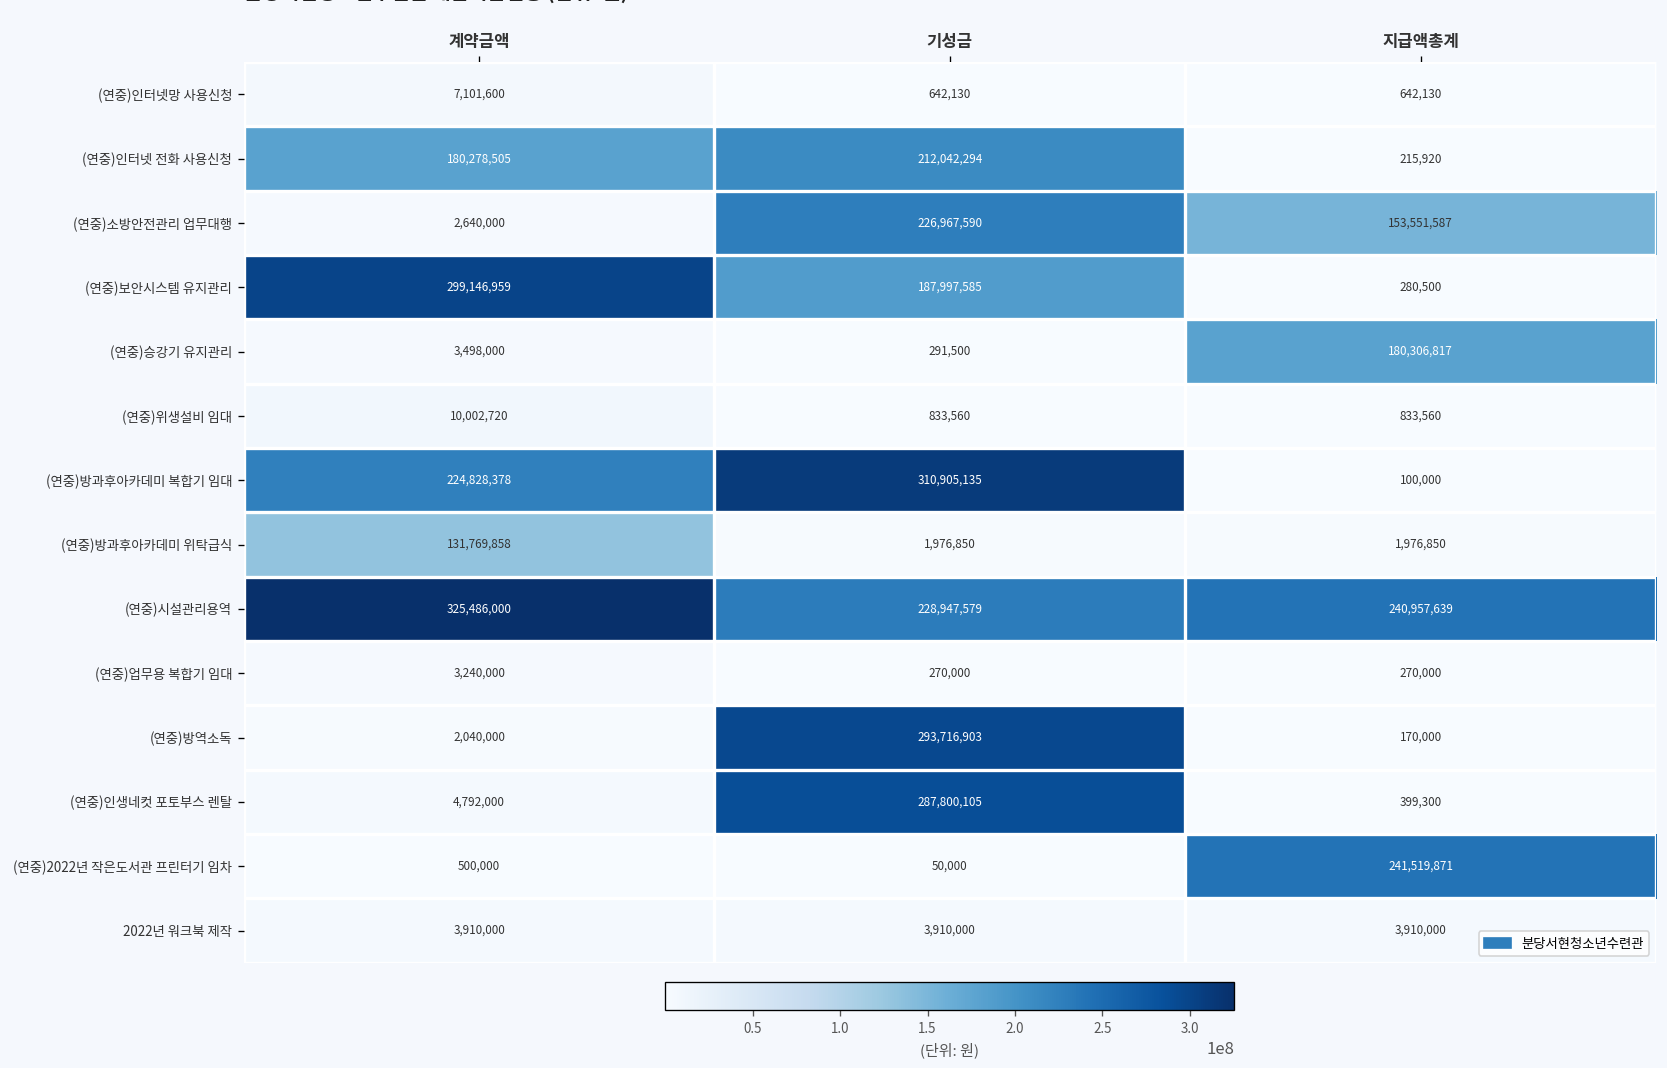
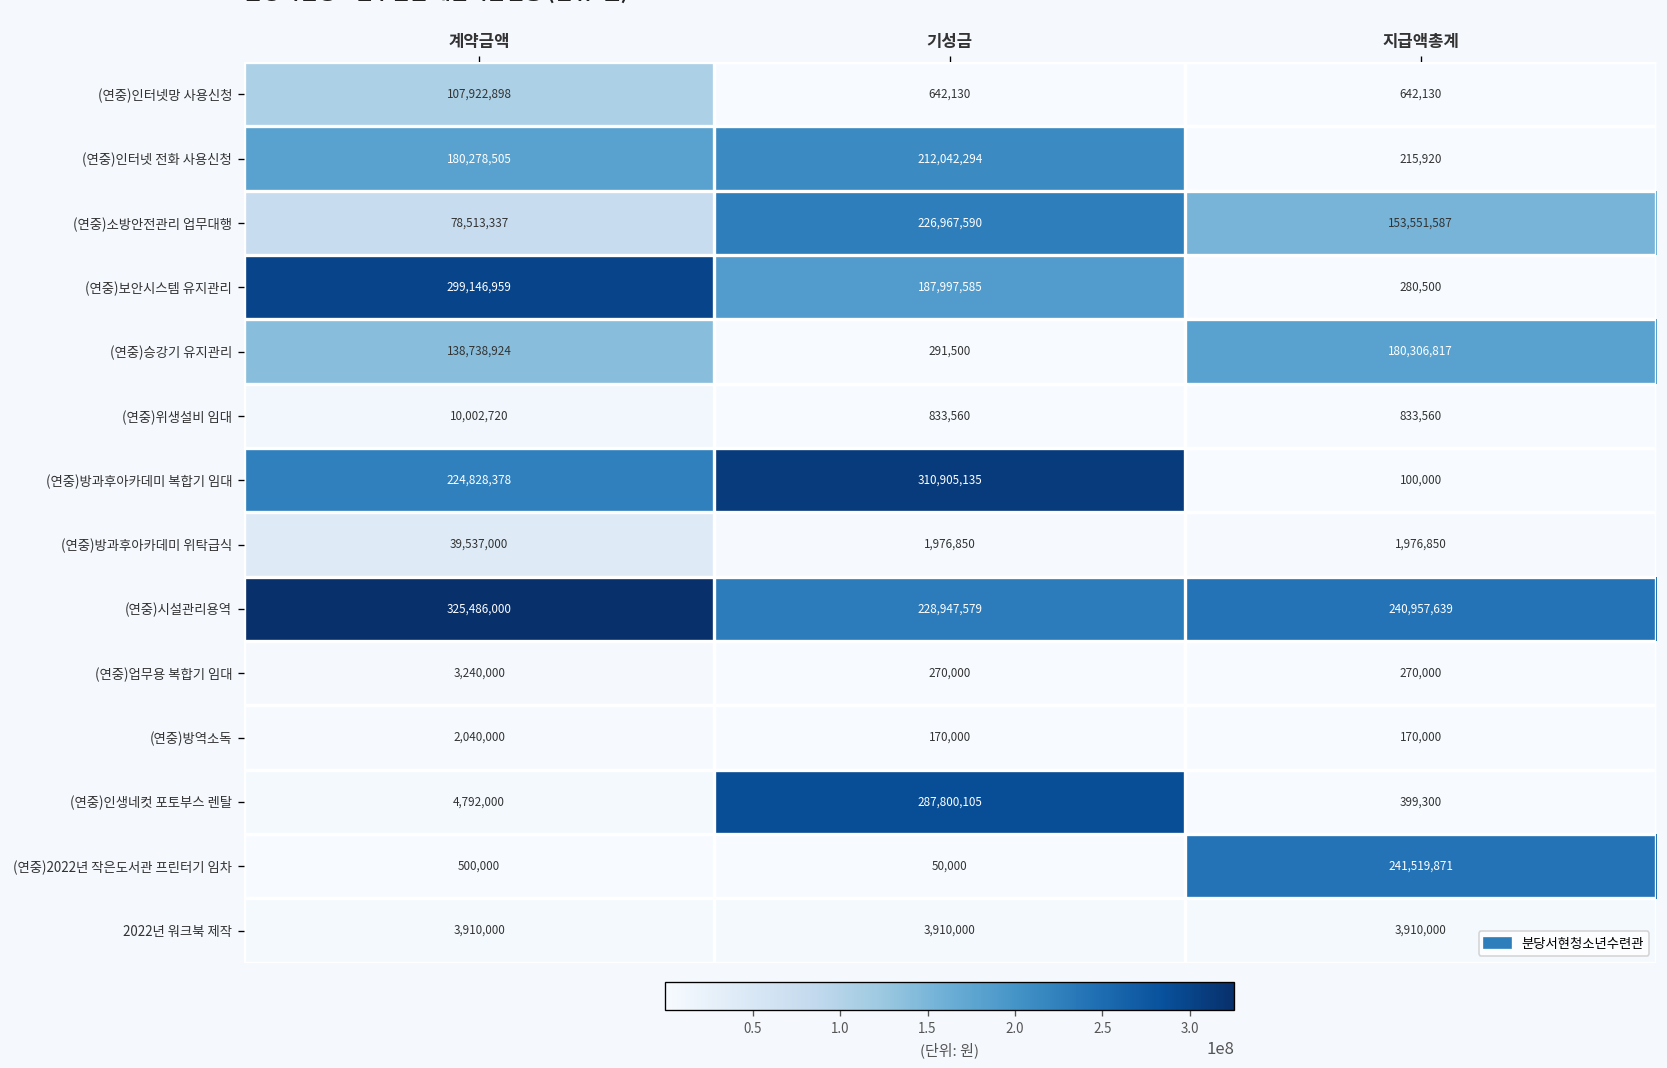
(연중)인터넷망 사용신청, 계약금액: 7,101,600 -> 107,922,898
(연중)소방안전관리 업무대행, 계약금액: 2,640,000 -> 78,513,337
(연중)승강기 유지관리, 계약금액: 3,498,000 -> 138,738,924
(연중)방과후아카데미 위탁급식, 계약금액: 131,769,858 -> 39,537,000
(연중)방역소독, 기성금: 293,716,903 -> 170,000
